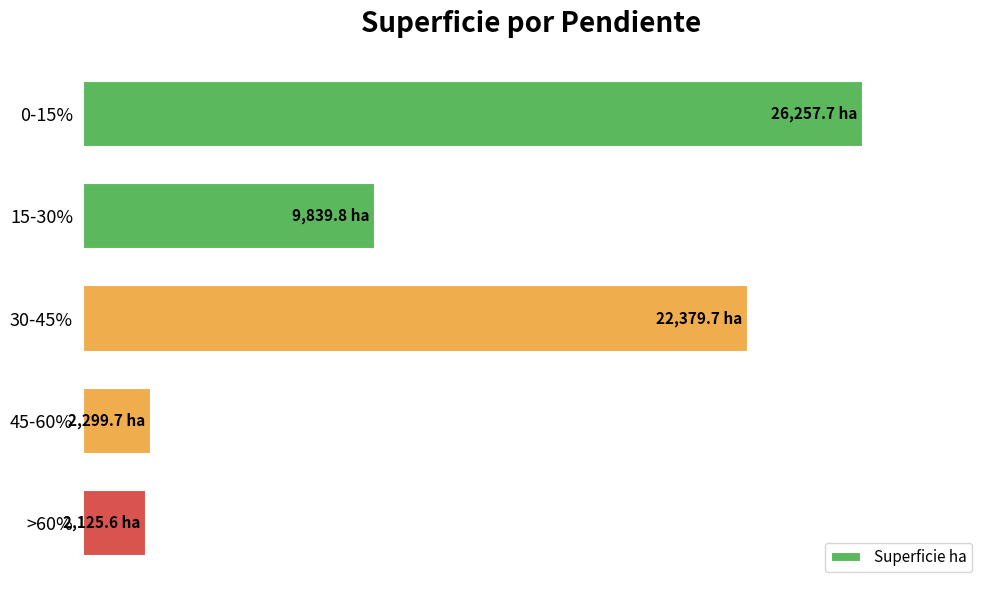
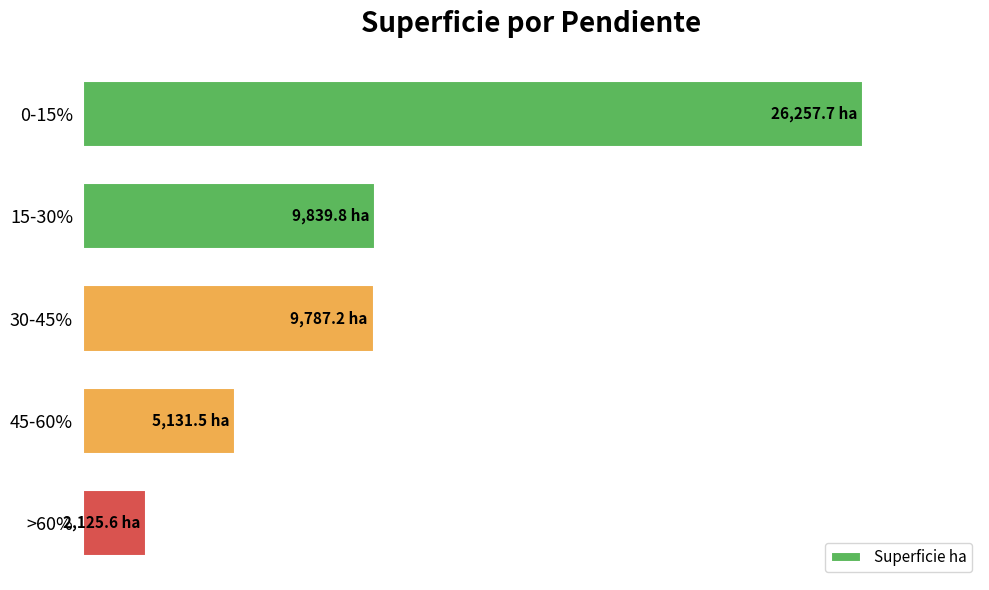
30-45%: 22,379.7 -> 9,787.2
45-60%: 2,299.7 -> 5,131.5
